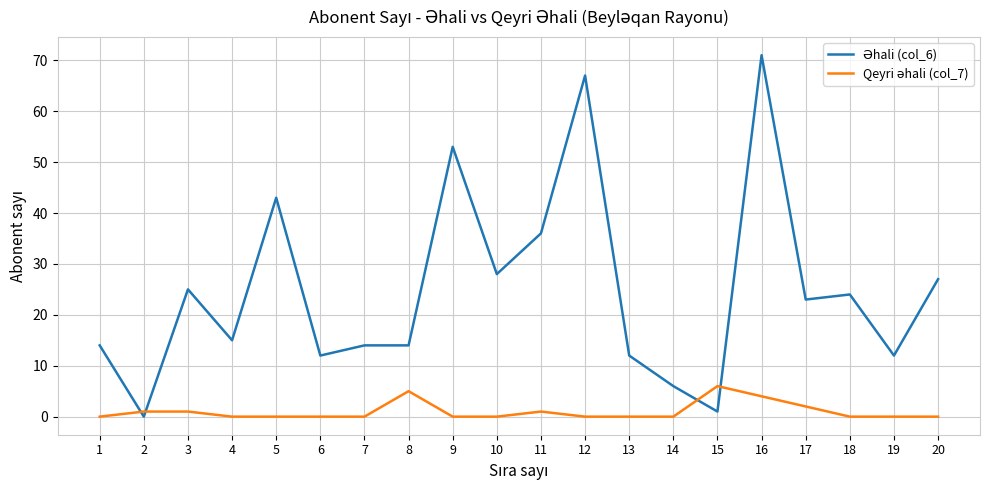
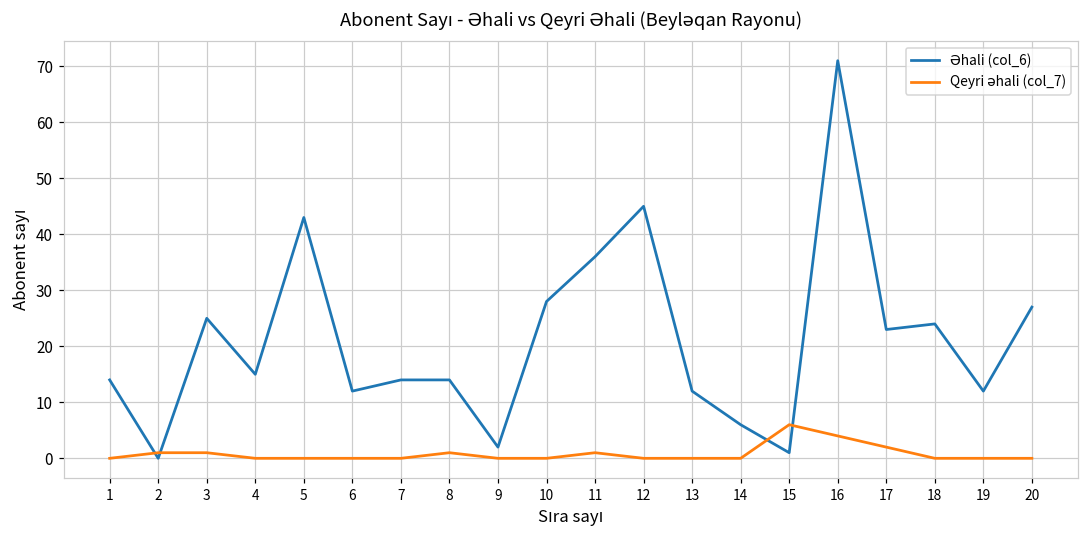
Qeyri əhali (col_7), 8: 5 -> 1
Əhali (col_6), 9: 53 -> 2
Əhali (col_6), 12: 67 -> 45
